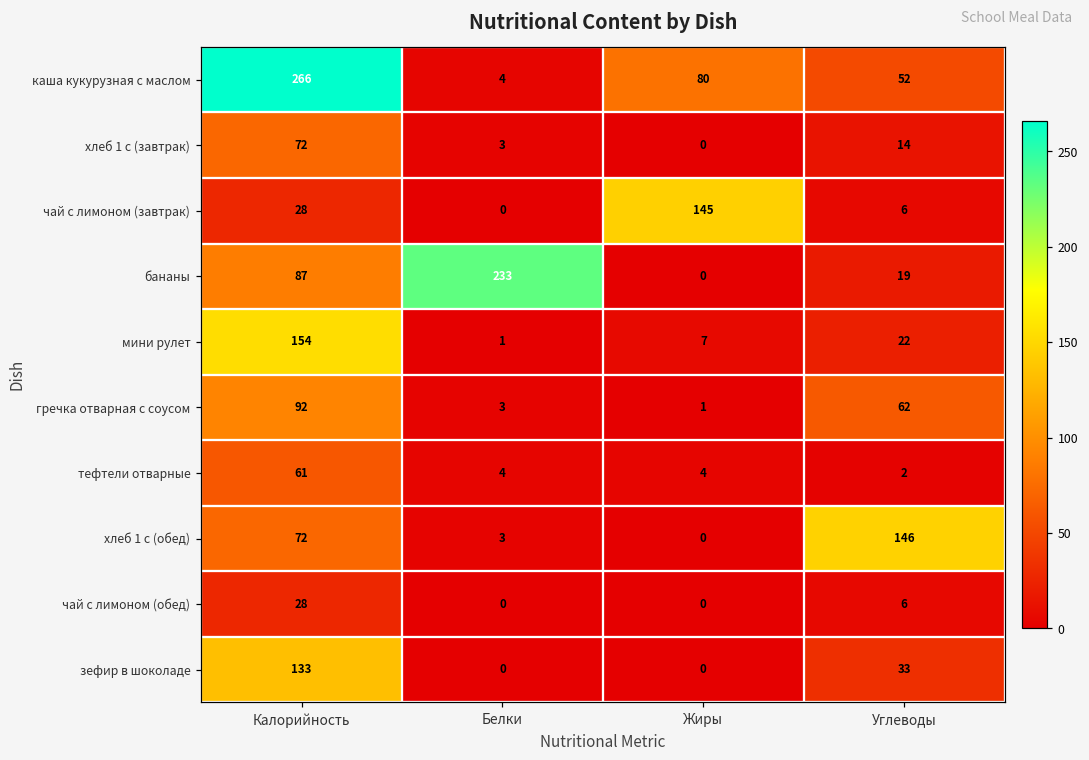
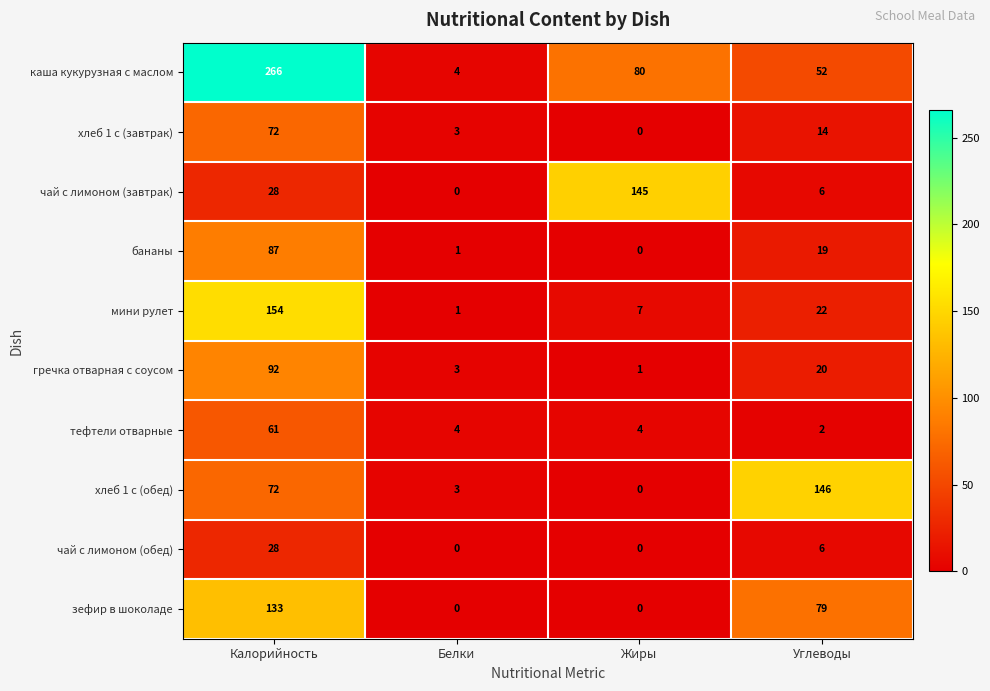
бананы, Белки: 233 -> 1
гречка отварная с соусом, Углеводы: 62 -> 20
зефир в шоколаде, Углеводы: 33 -> 79
